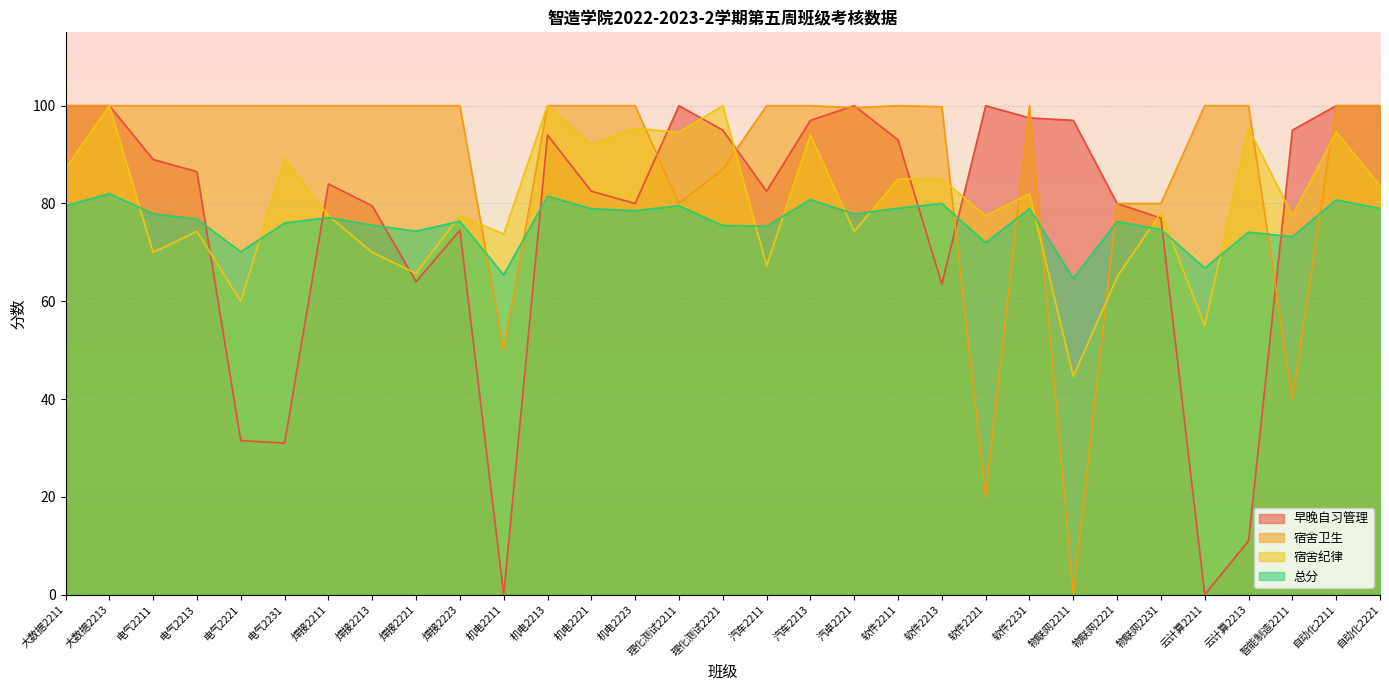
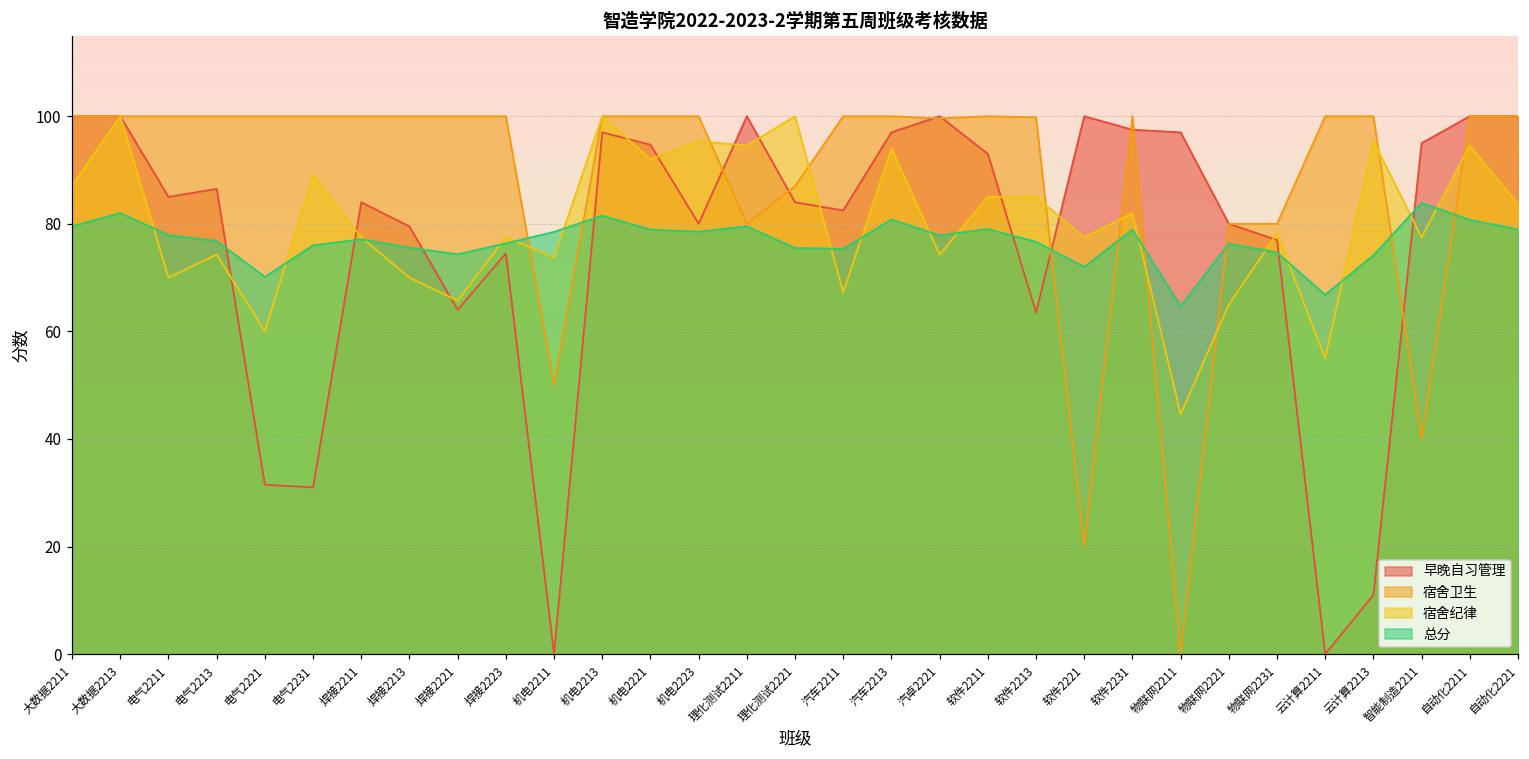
早晚自习管理, 电气2211: 89 -> 85
总分, 机电2211: 65 -> 79
早晚自习管理, 机电2213: 94 -> 97
早晚自习管理, 机电2221: 83 -> 95
早晚自习管理, 理化测试2221: 95 -> 84
总分, 软件2213: 80 -> 77
总分, 智能制造2211: 73 -> 84
